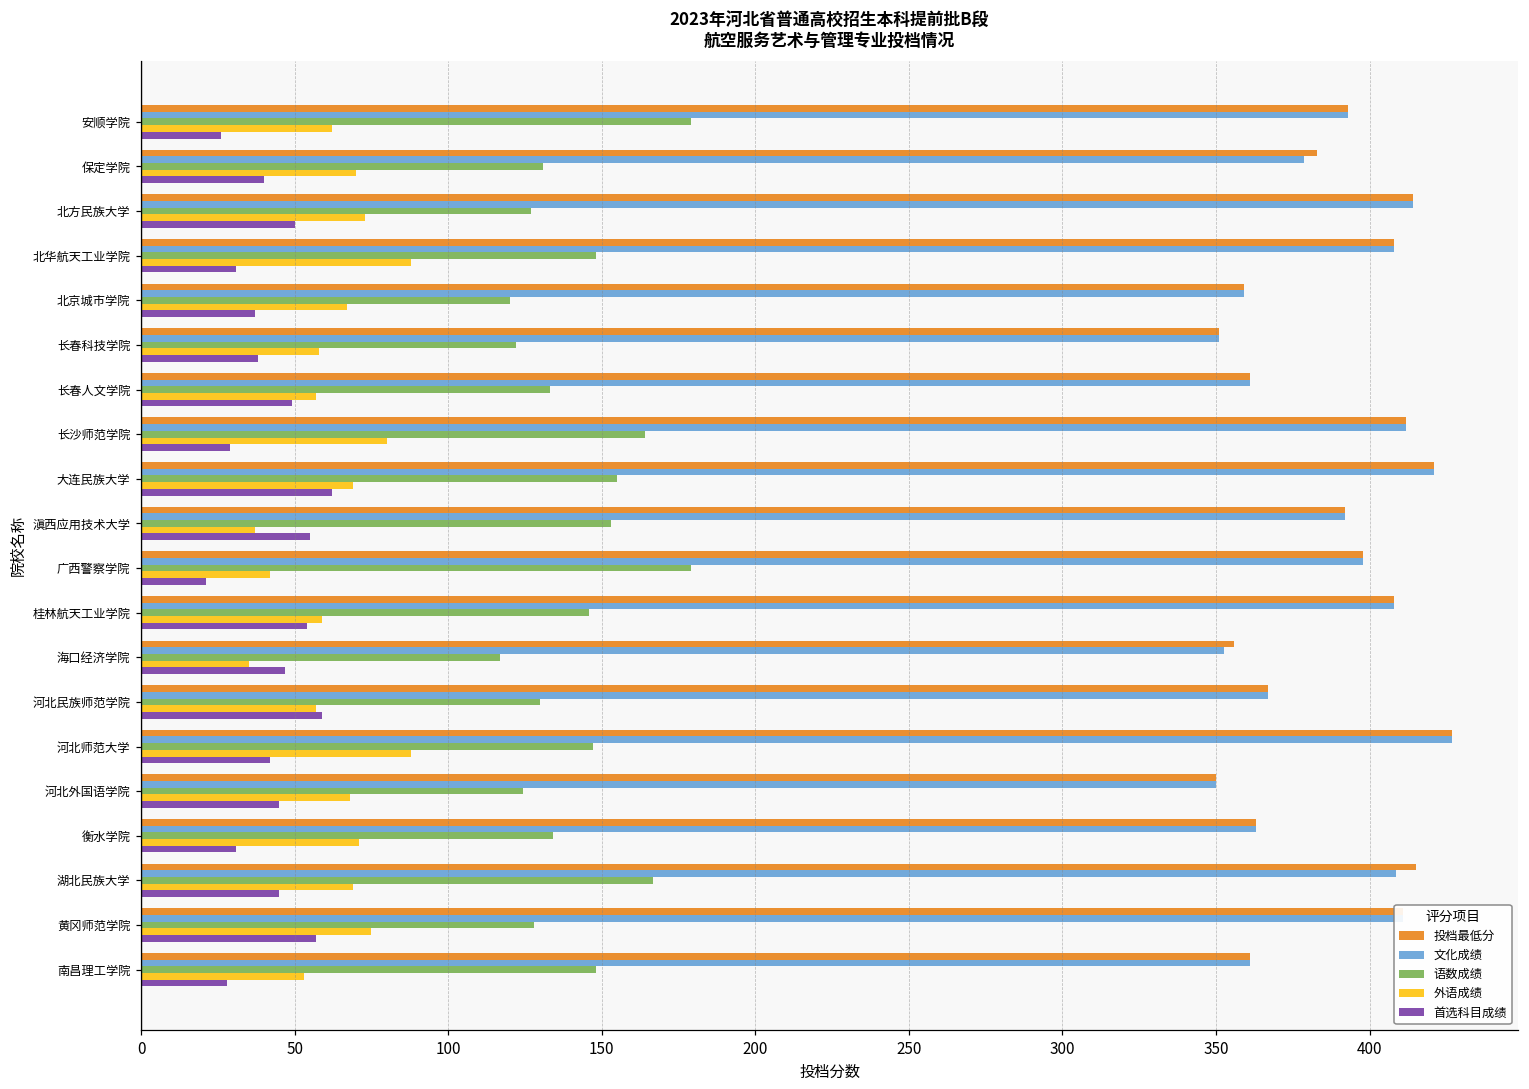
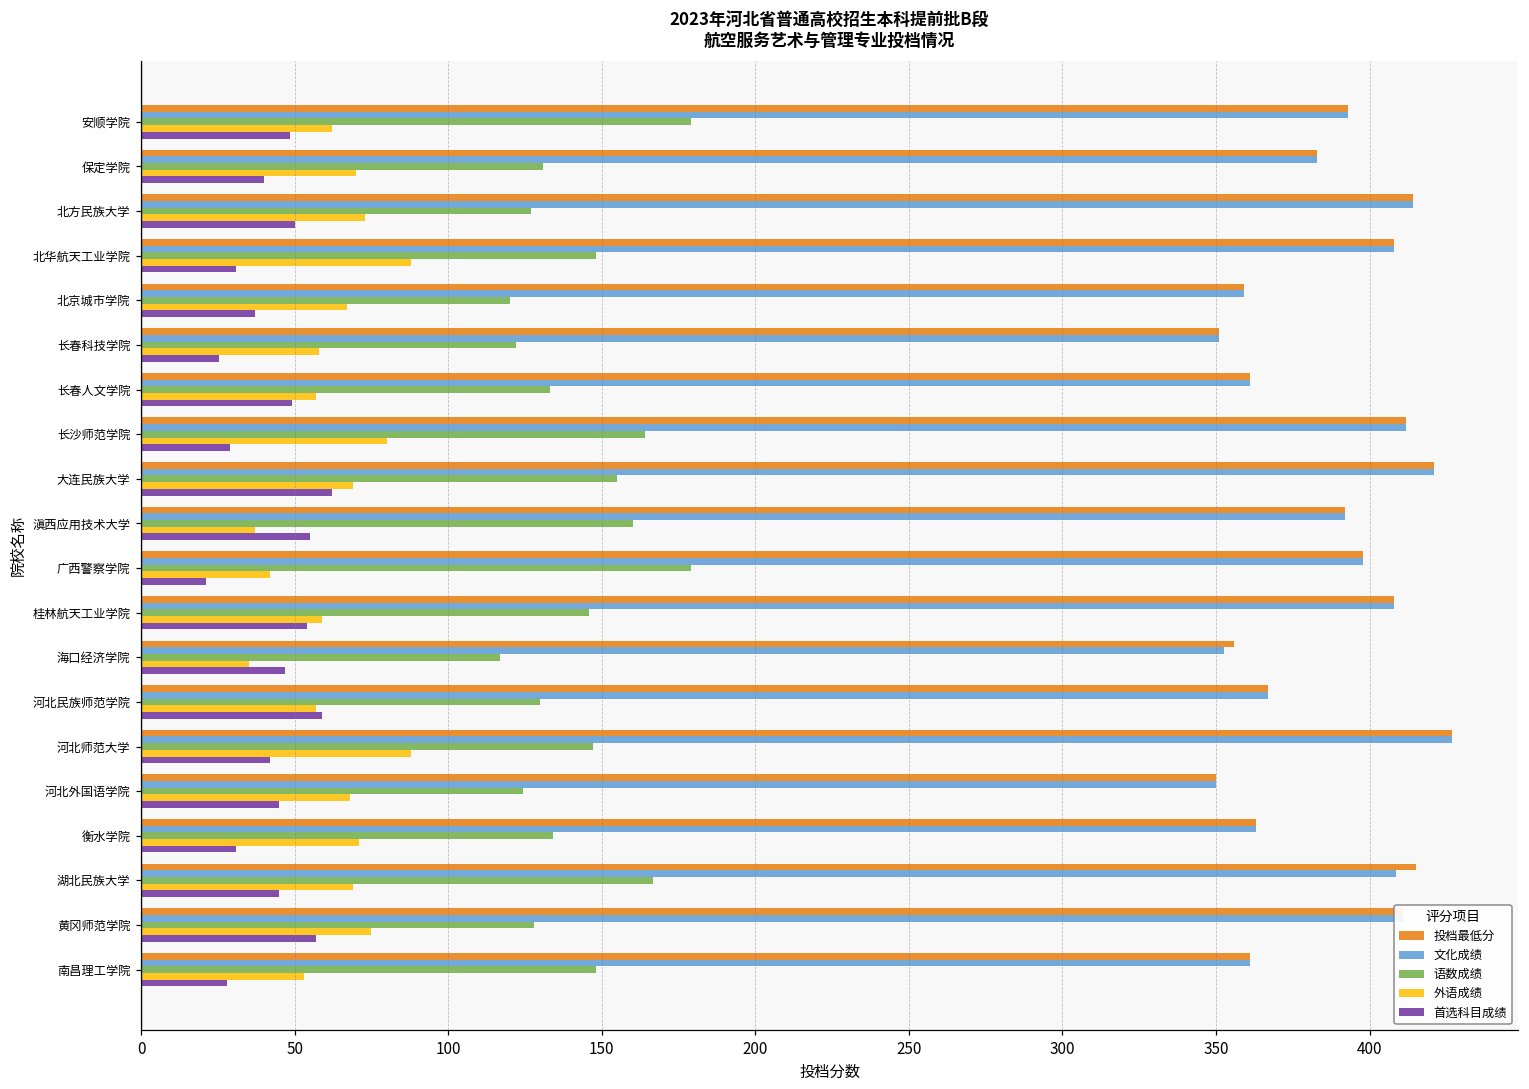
首选科目成绩, 安顺学院: 26 -> 48
文化成绩, 保定学院: 379 -> 383
首选科目成绩, 长春科技学院: 38 -> 25
语数成绩, 滇西应用技术大学: 153 -> 160
